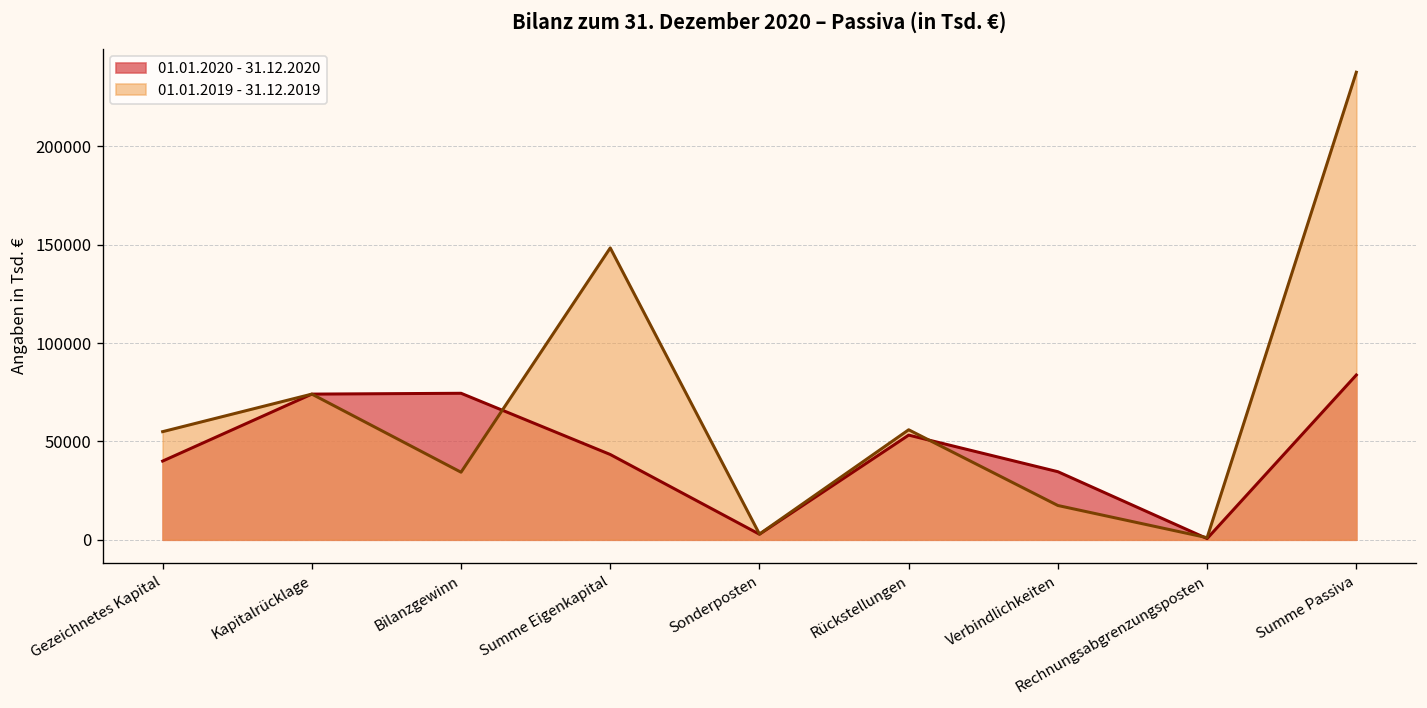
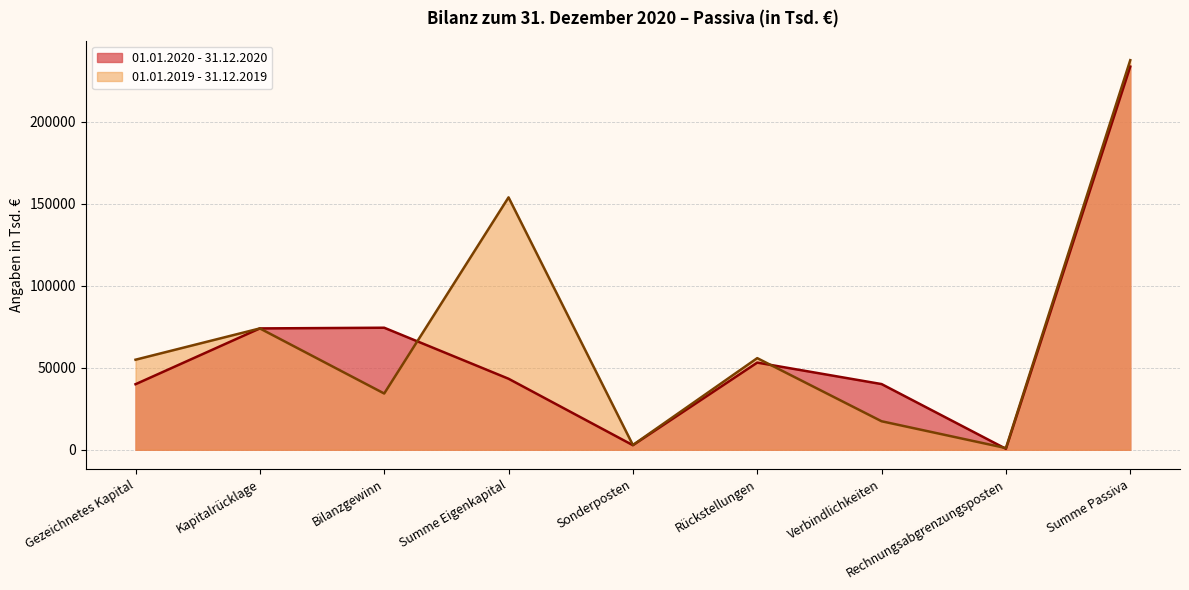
01.01.2019 - 31.12.2019, Summe Eigenkapital: 148000 -> 154000
01.01.2020 - 31.12.2020, Verbindlichkeiten: 35000 -> 40000
01.01.2020 - 31.12.2020, Summe Passiva: 84000 -> 234000
